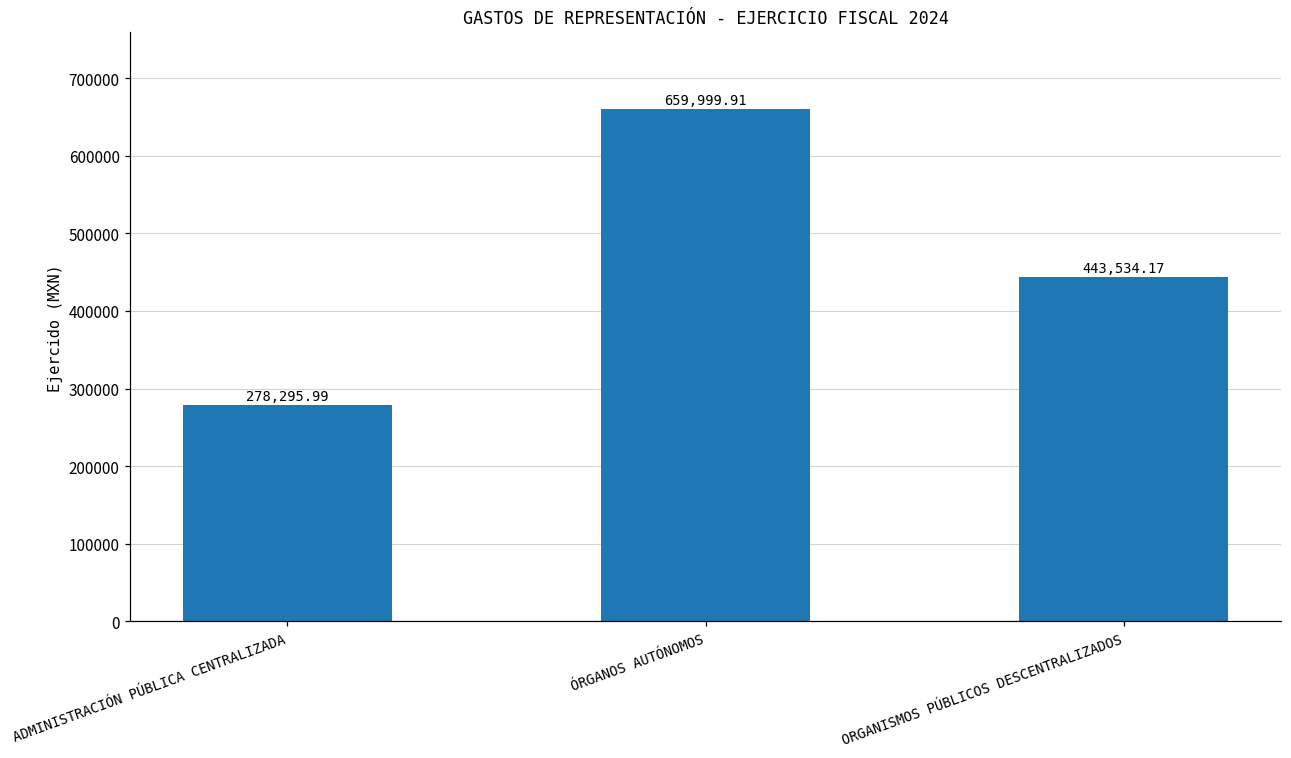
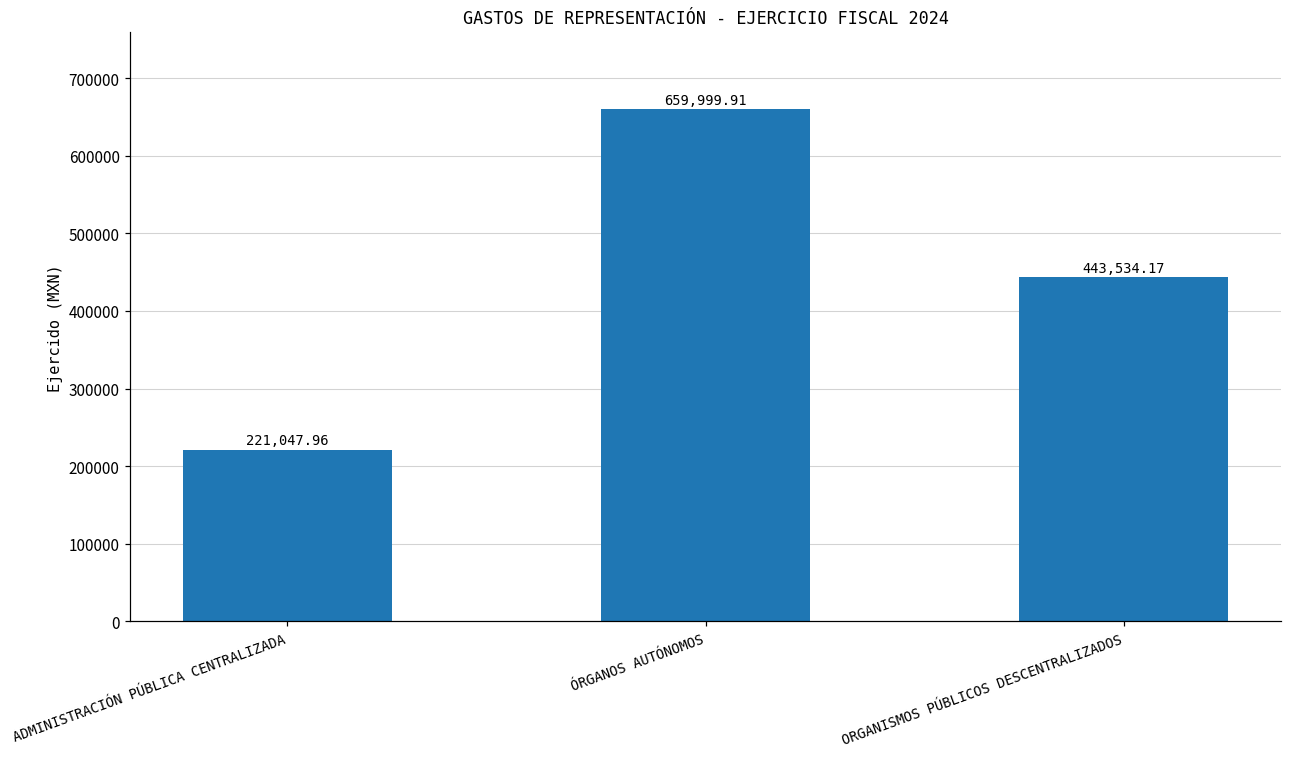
ADMINISTRACIÓN PÚBLICA CENTRALIZADA: 278,295.99 -> 221,047.96
